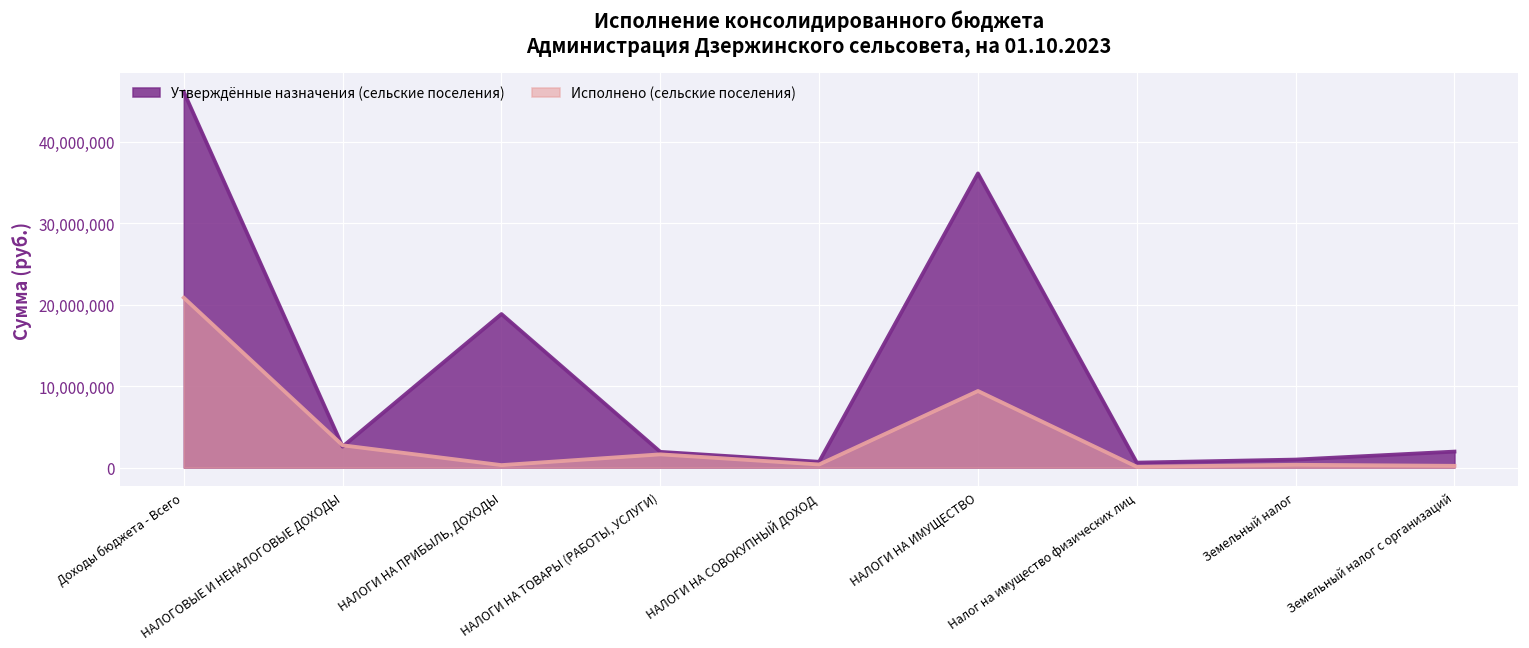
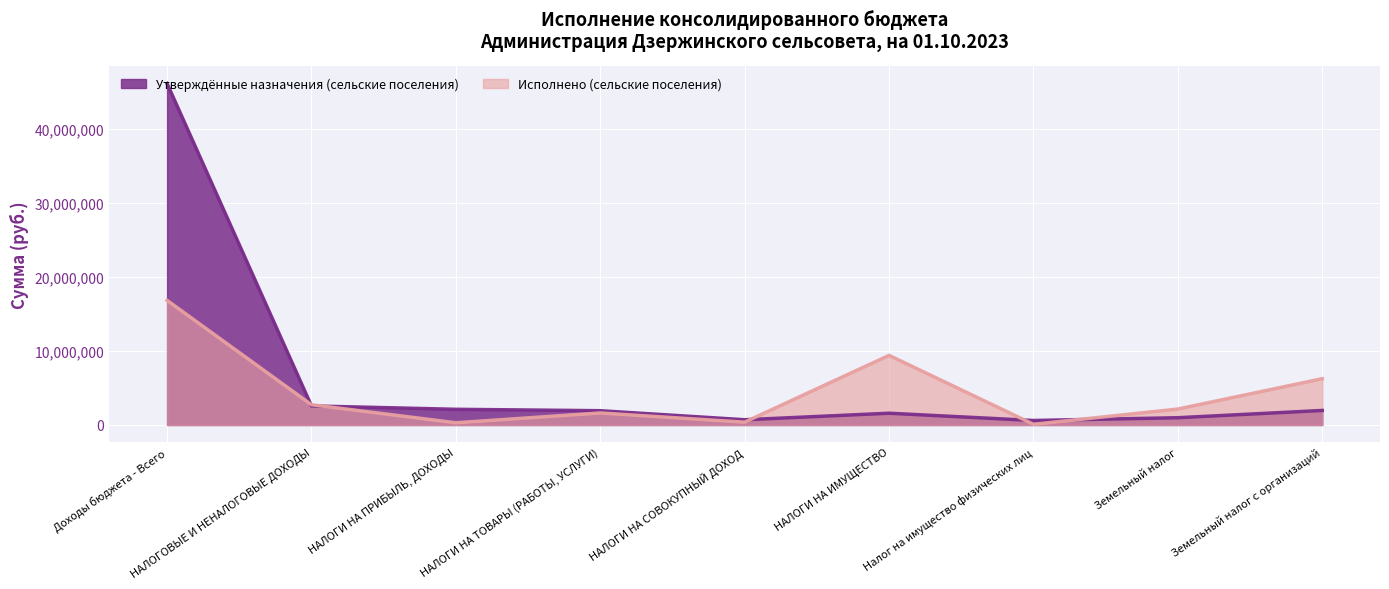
Исполнено (сельские поселения), Доходы бюджета - Всего: 21,000,000 -> 17,000,000
Утверждённые назначения (сельские поселения), НАЛОГИ НА ПРИБЫЛЬ, ДОХОДЫ: 19,000,000 -> 2,000,000
Утверждённые назначения (сельские поселения), НАЛОГИ НА ИМУЩЕСТВО: 36,000,000 -> 2,000,000
Исполнено (сельские поселения), Земельный налог: 0 -> 2,000,000
Исполнено (сельские поселения), Земельный налог с организаций: 0 -> 6,000,000
